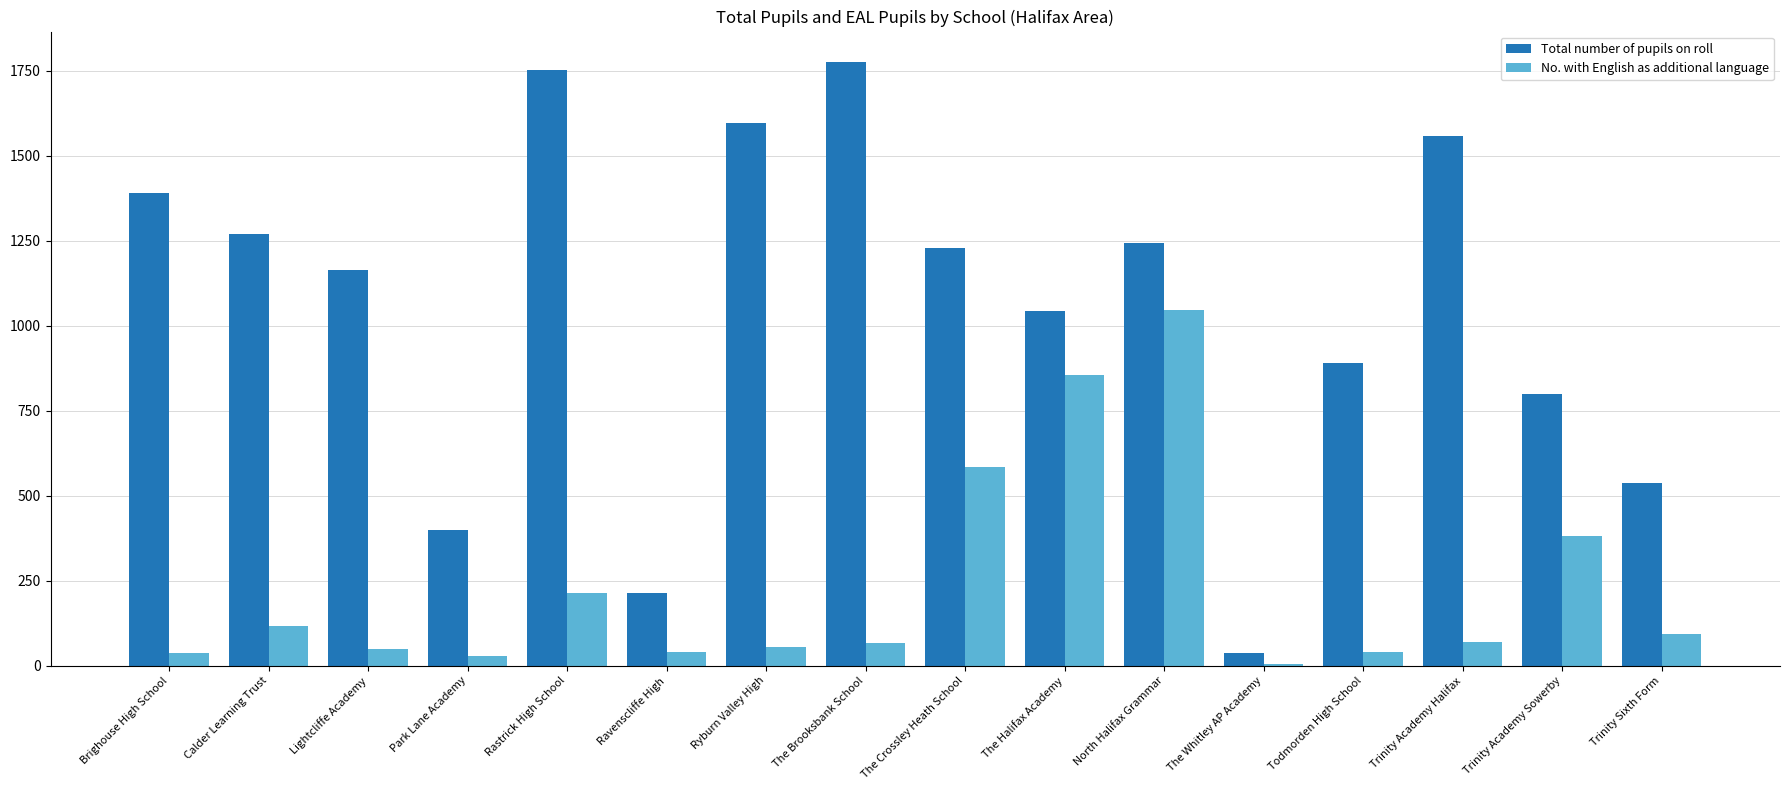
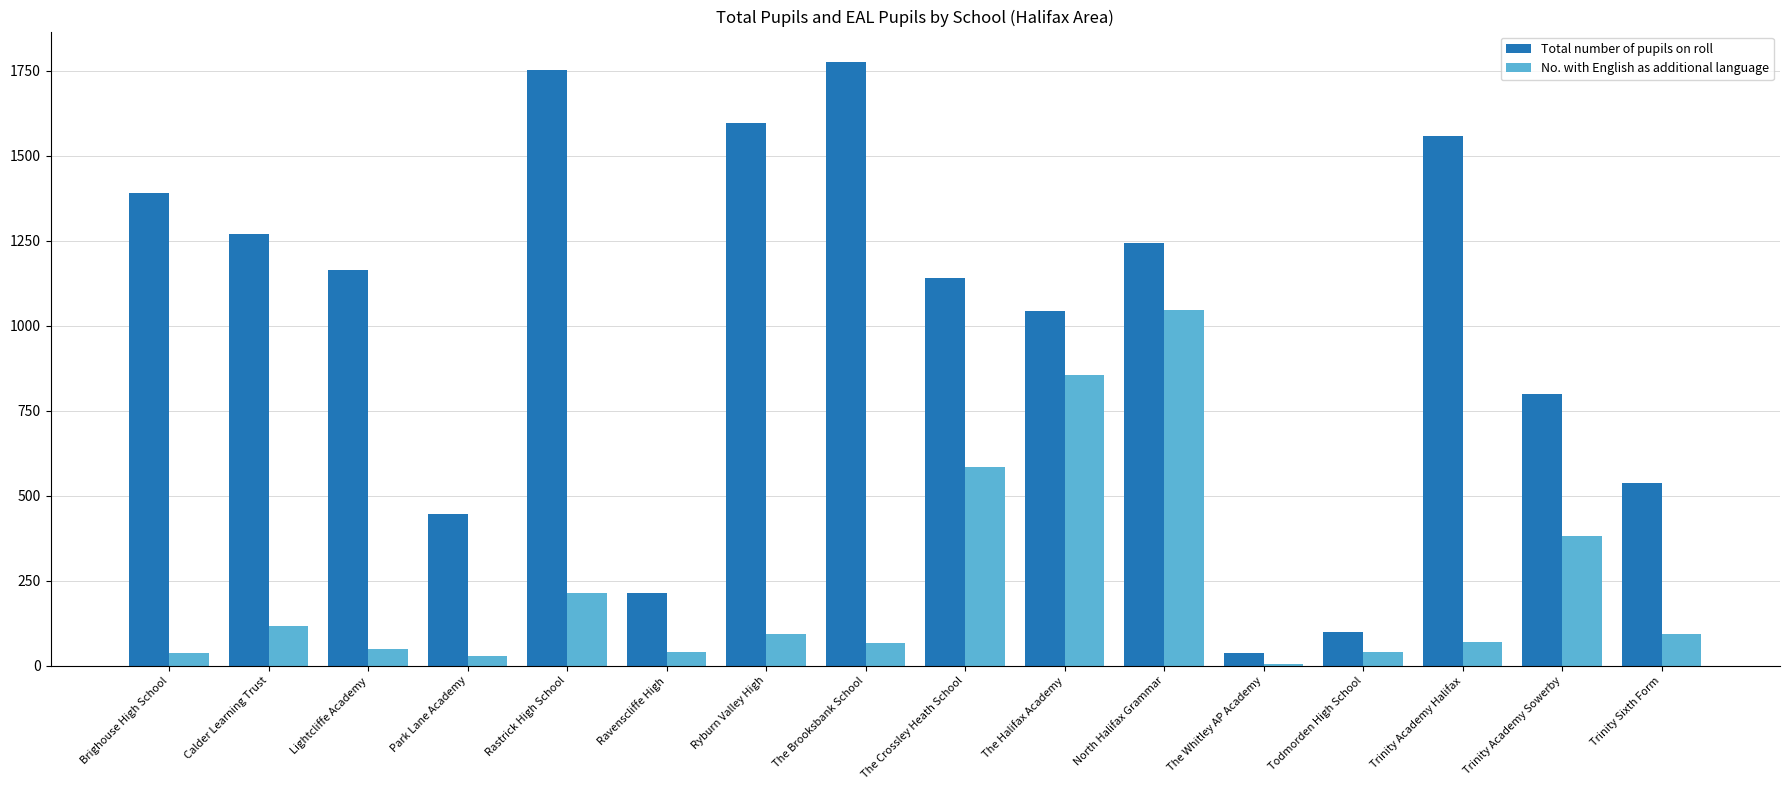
Total number of pupils on roll, Park Lane Academy: 400 -> 450
No. with English as additional language, Ryburn Valley High: 50 -> 90
Total number of pupils on roll, The Crossley Heath School: 1230 -> 1140
Total number of pupils on roll, Todmorden High School: 890 -> 100
